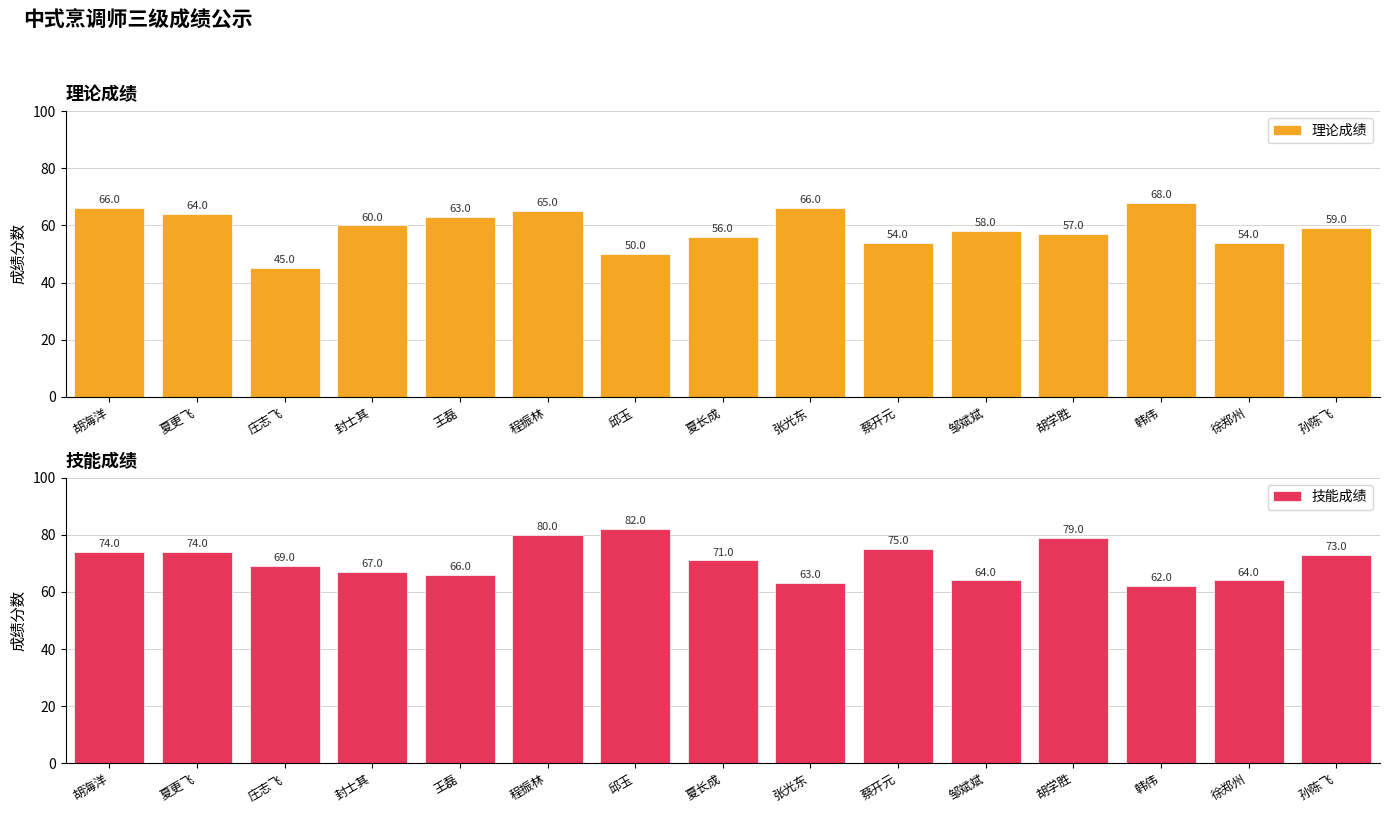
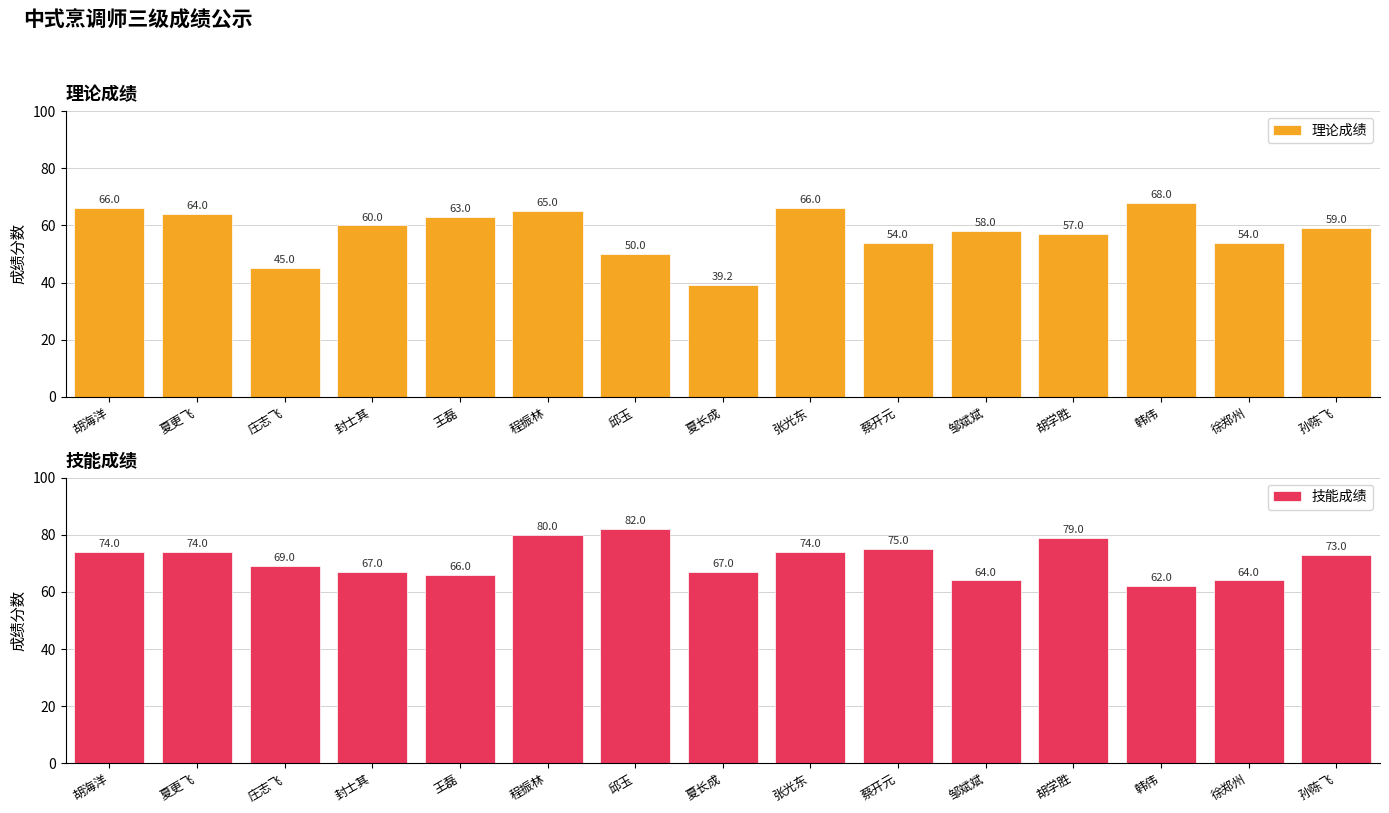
理论成绩, 夏长成: 56.0 -> 39.2
技能成绩, 夏长成: 71.0 -> 67.0
技能成绩, 张光东: 63.0 -> 74.0
